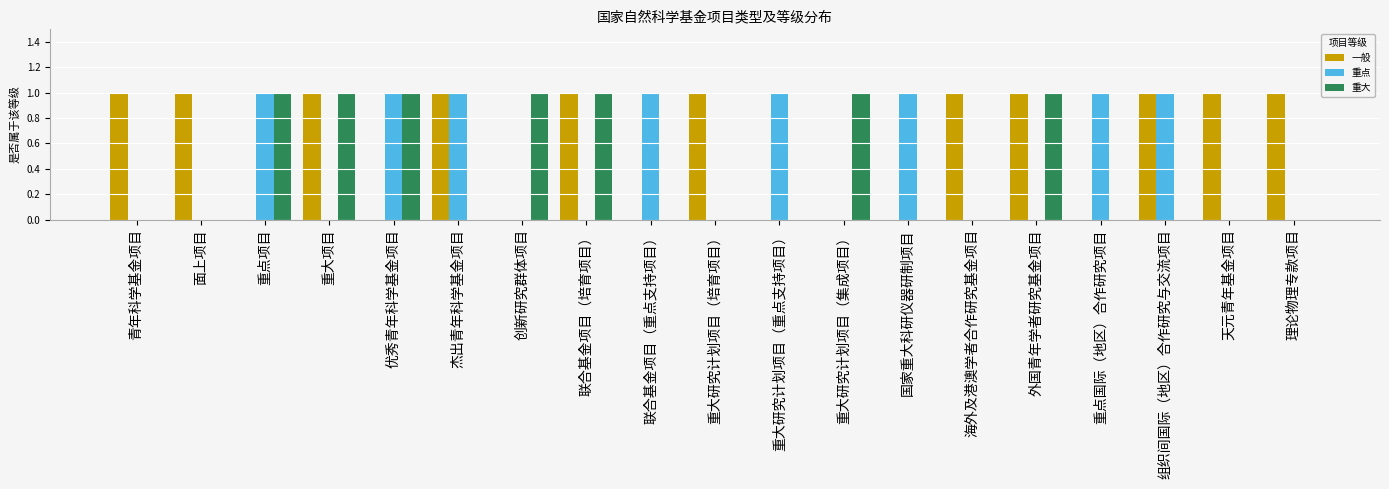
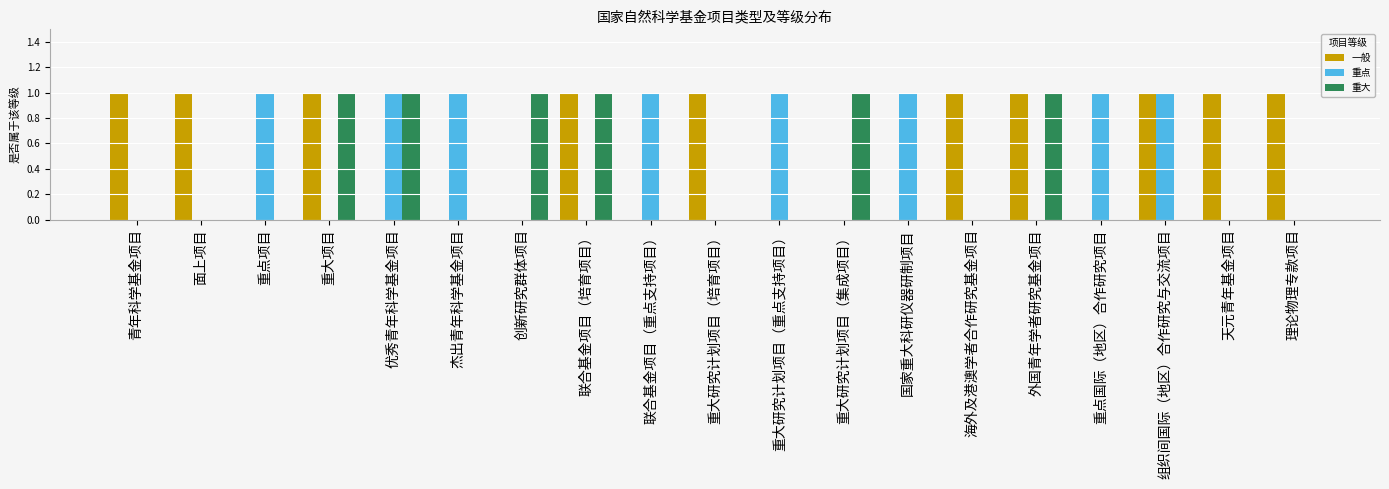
重大, 重点项目: 1 -> 0
一般, 杰出青年科学基金项目: 1 -> 0
